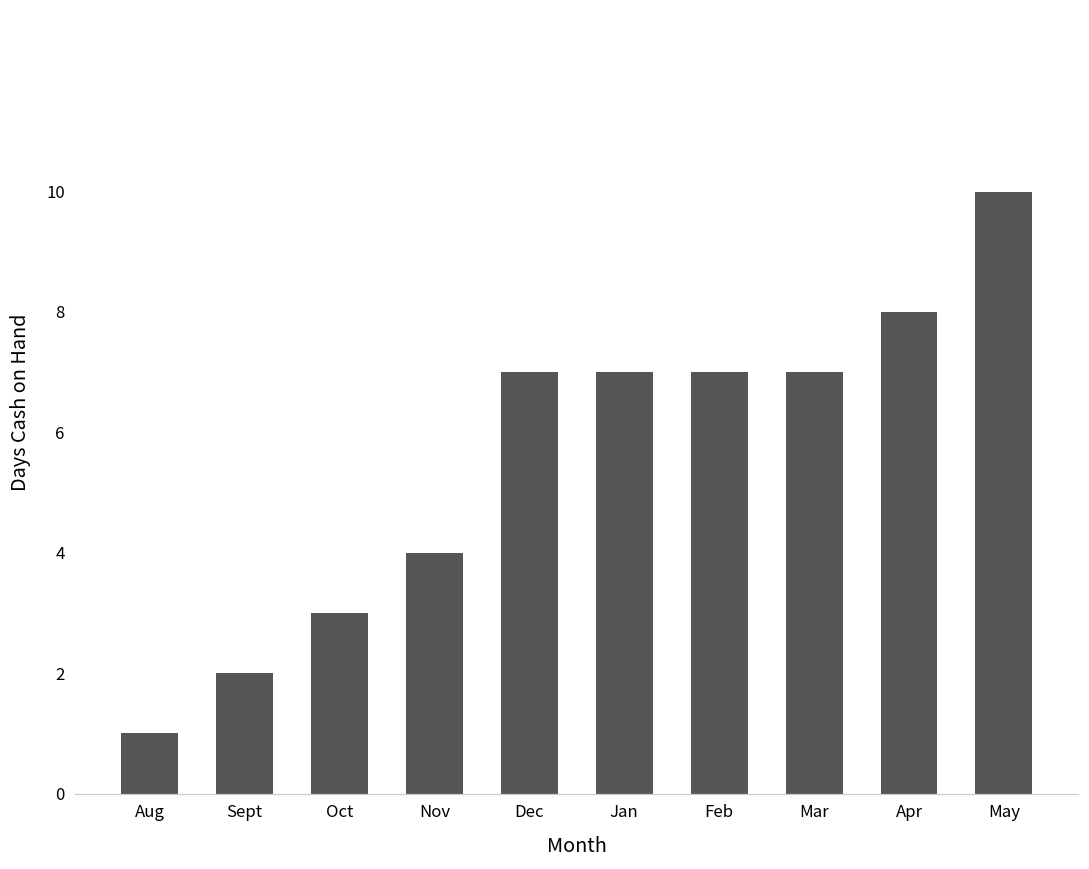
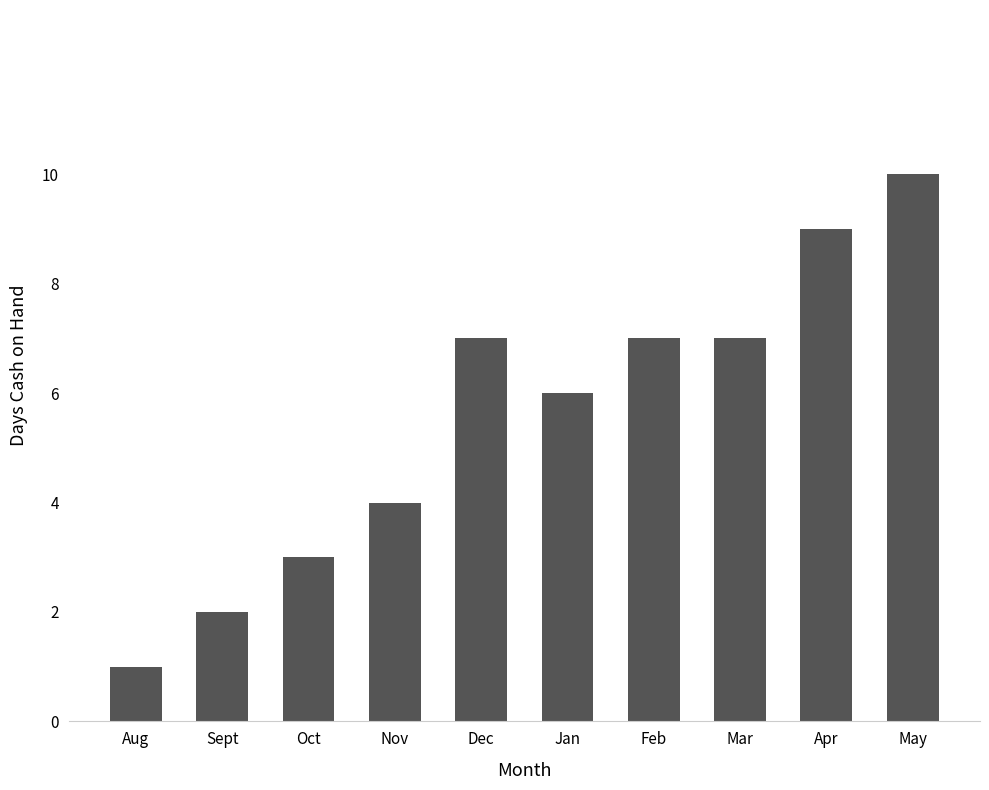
Jan: 7 -> 6
Apr: 8 -> 9
